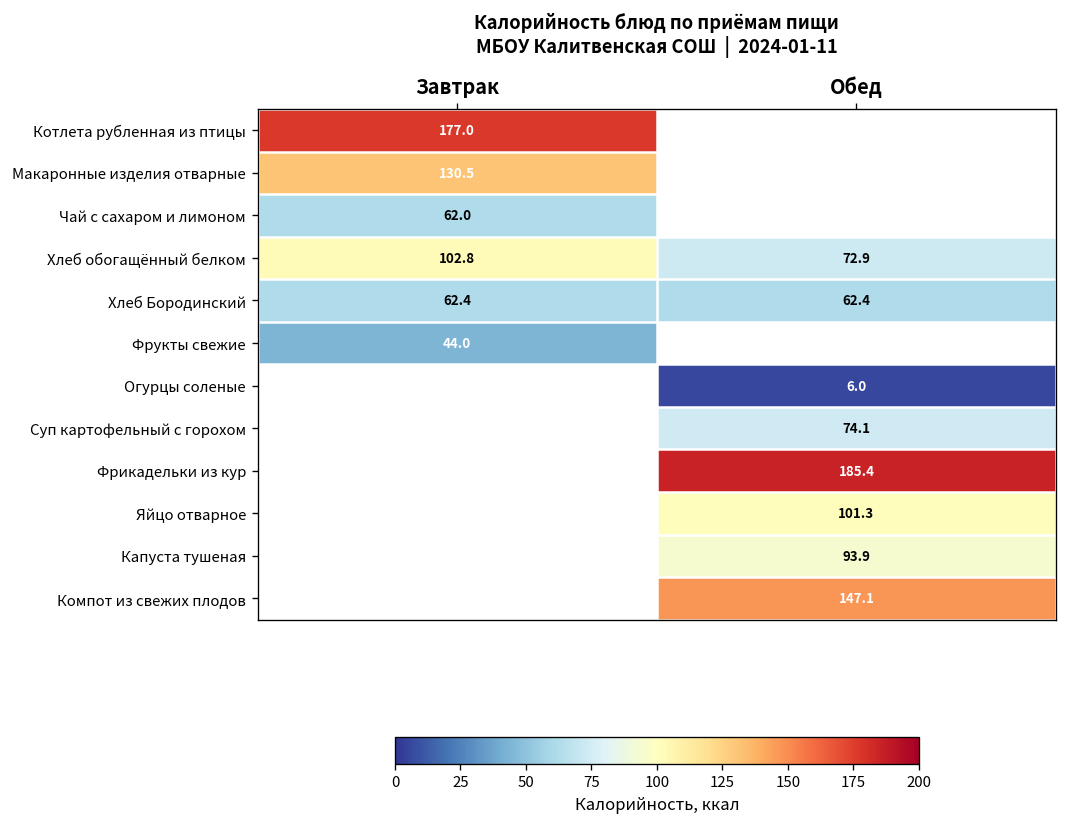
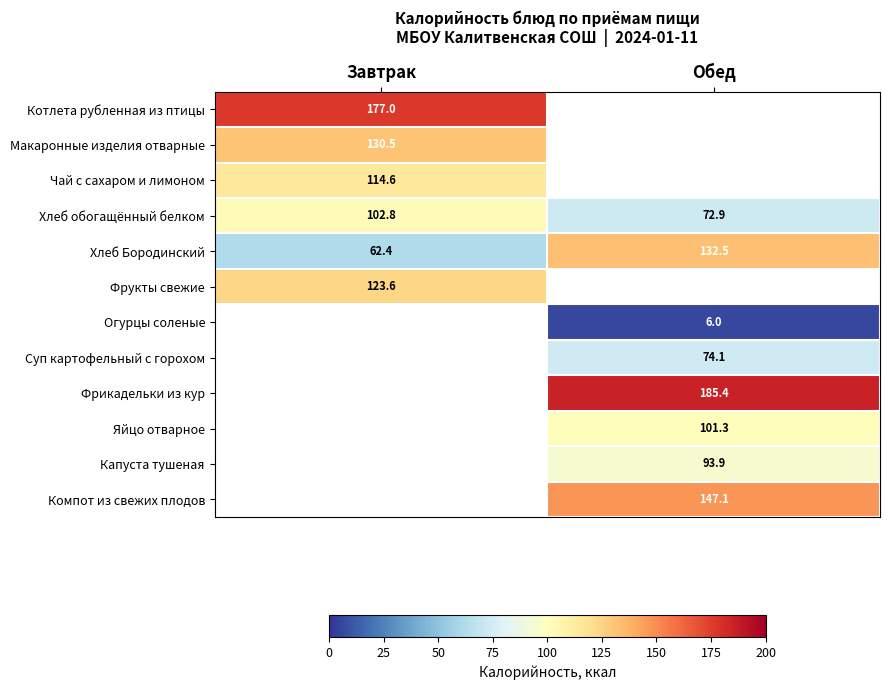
Чай с сахаром и лимоном, Завтрак: 62.0 -> 114.6
Хлеб Бородинский, Обед: 62.4 -> 132.5
Фрукты свежие, Завтрак: 44.0 -> 123.6
